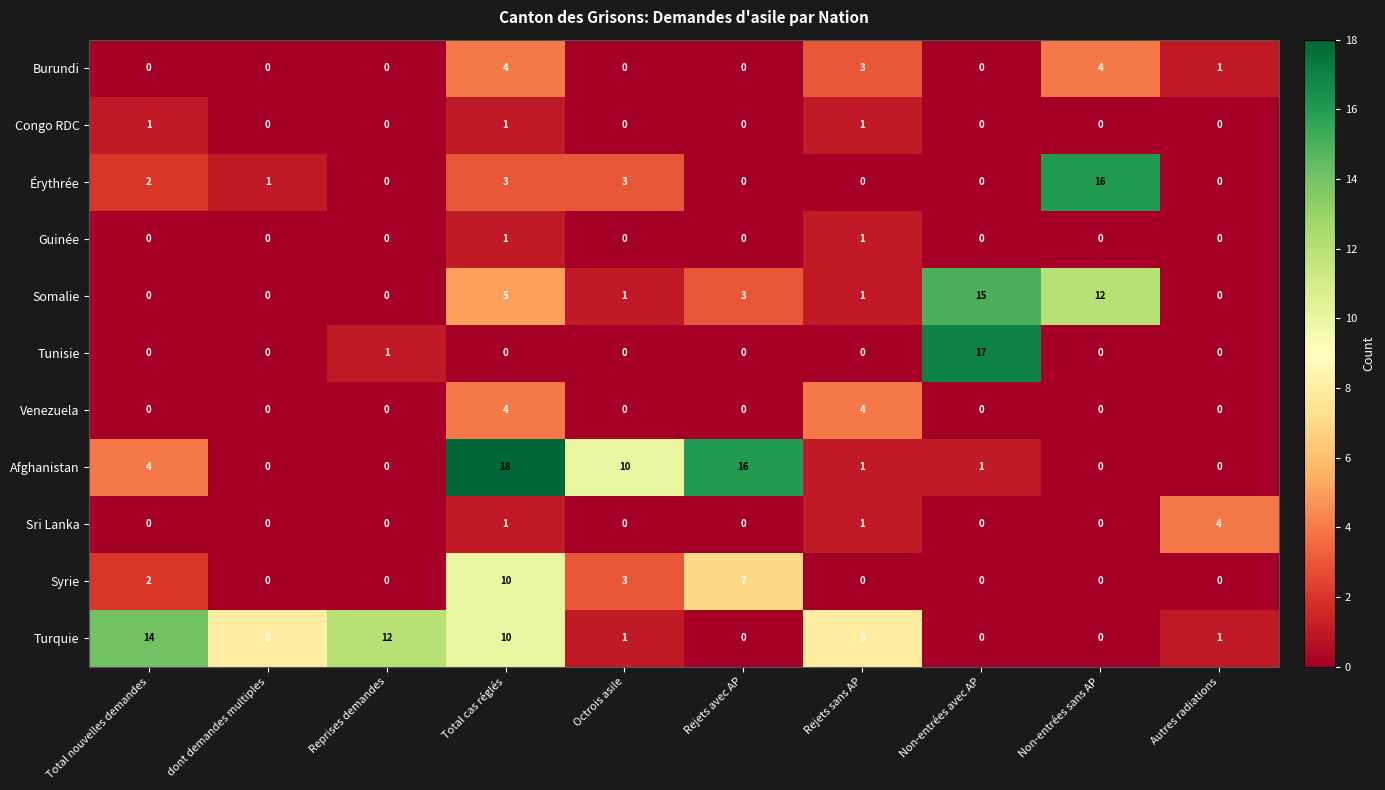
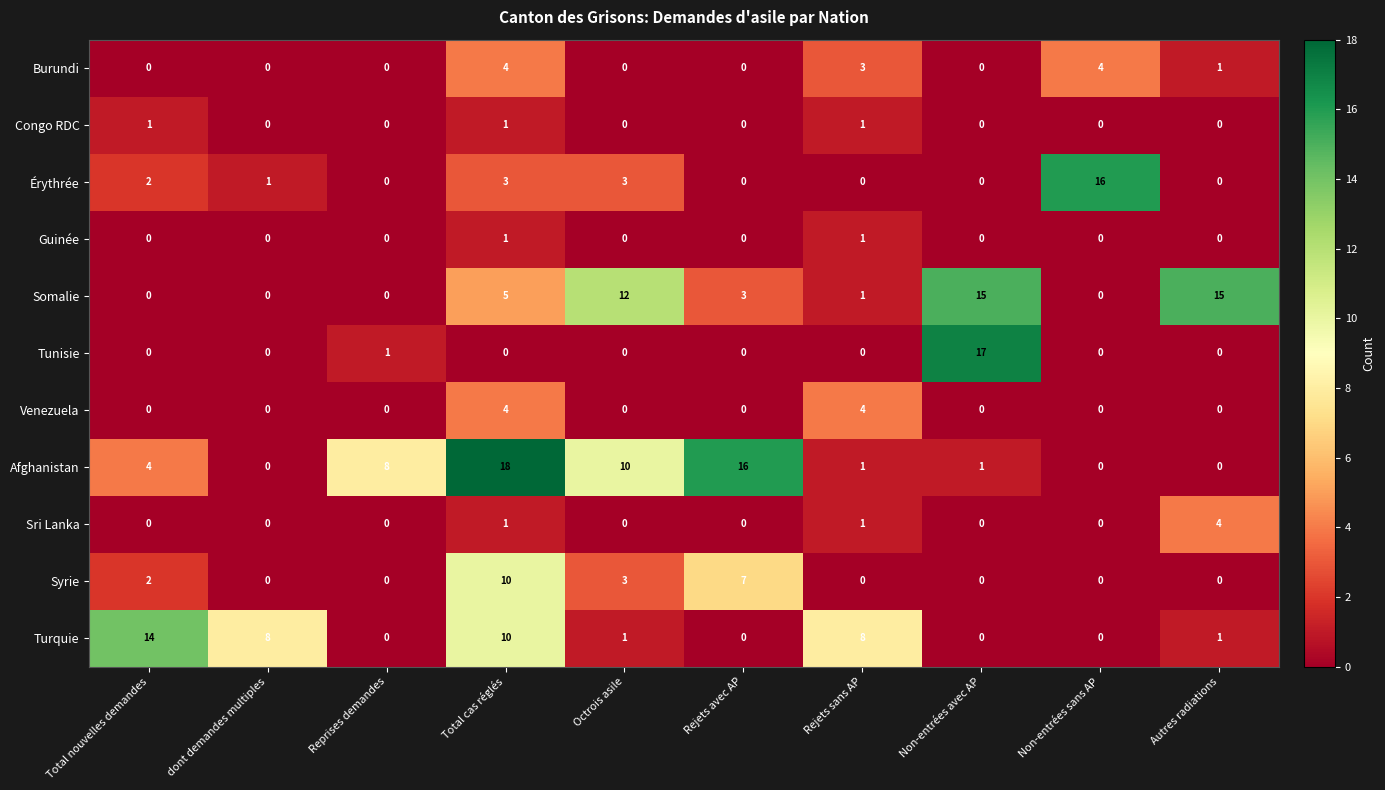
Somalie, Octrois asile: 1 -> 12
Somalie, Non-entrées sans AP: 12 -> 0
Somalie, Autres radiations: 0 -> 15
Afghanistan, Reprises demandes: 0 -> 8
Turquie, Reprises demandes: 12 -> 0
